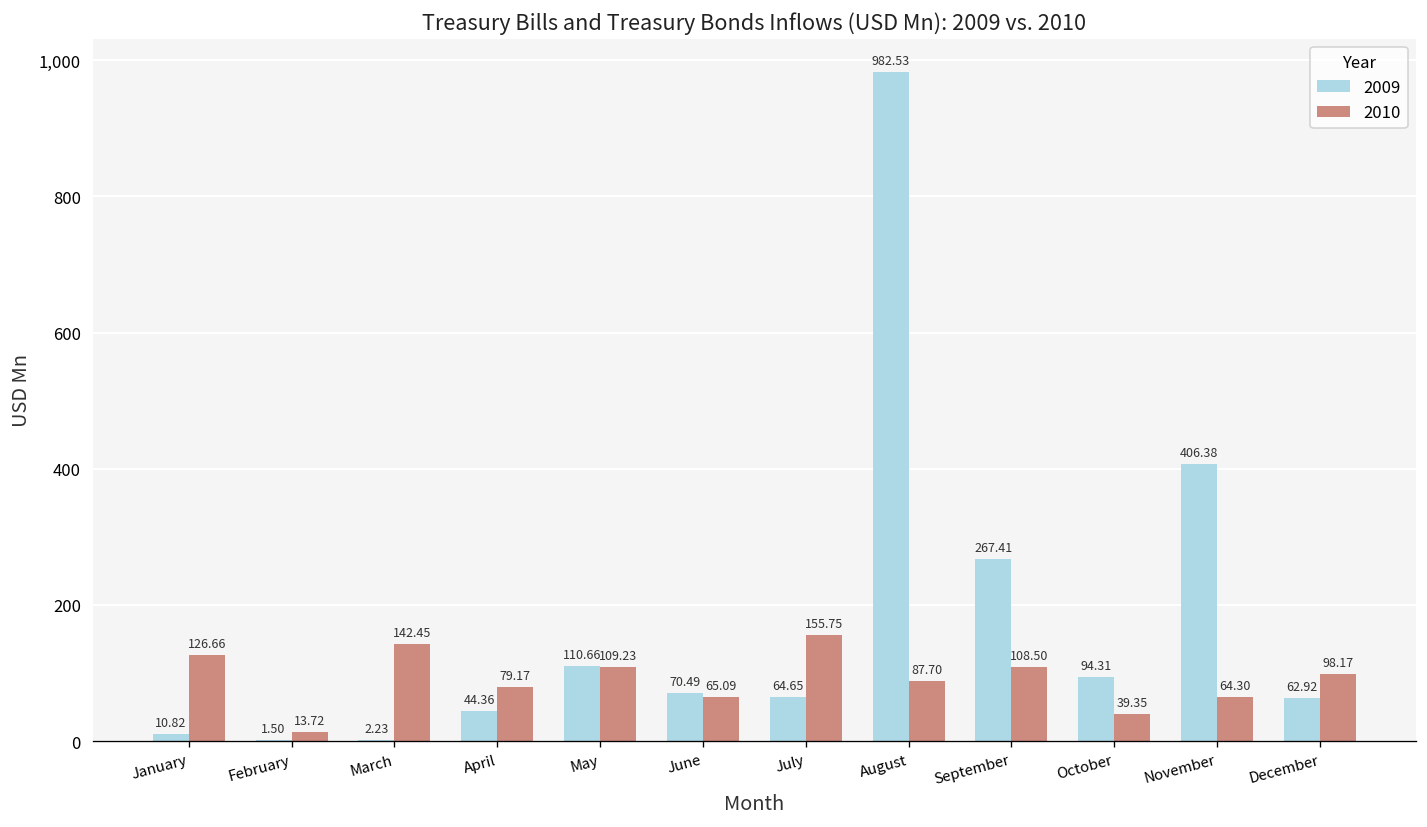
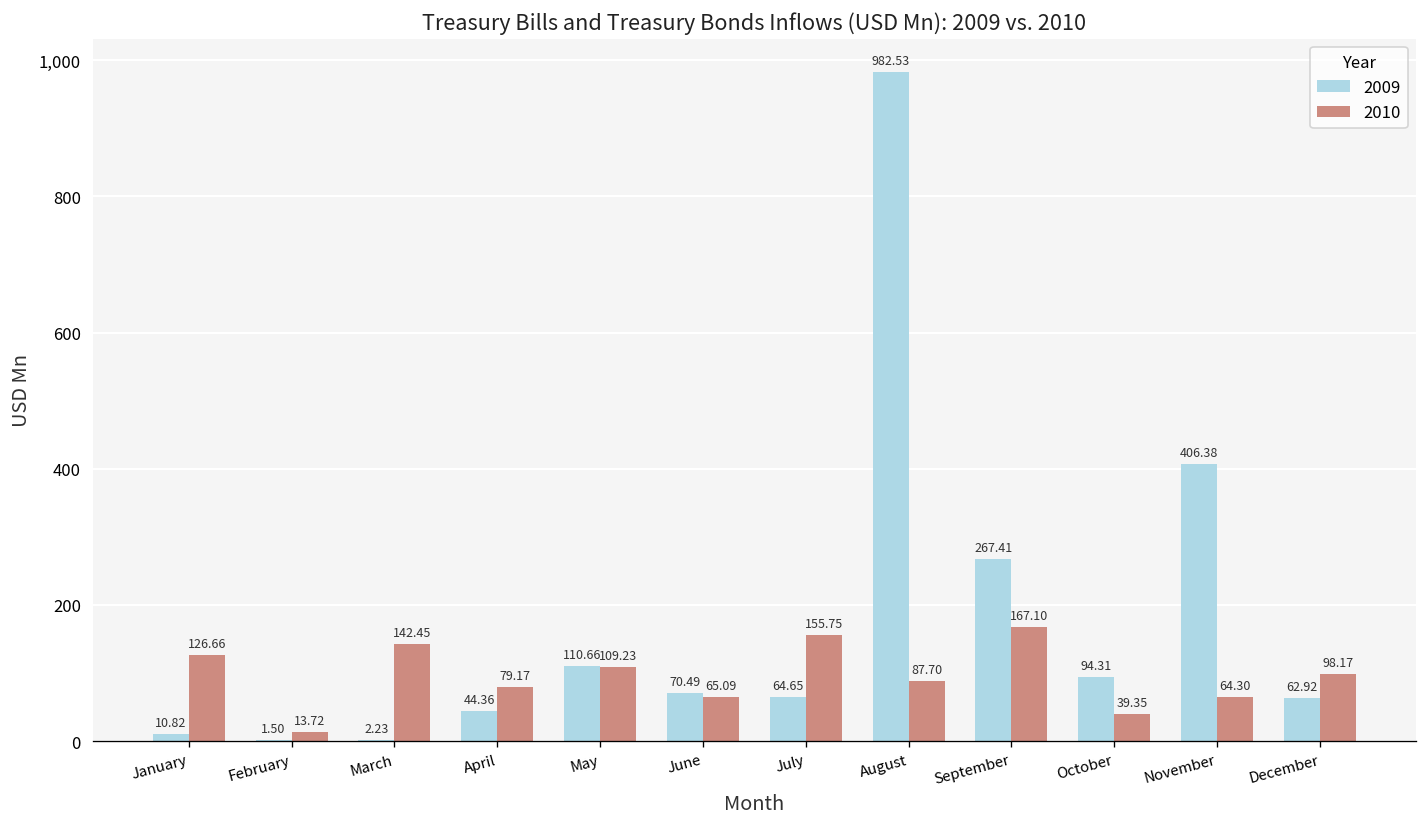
2010, September: 108.50 -> 167.10
